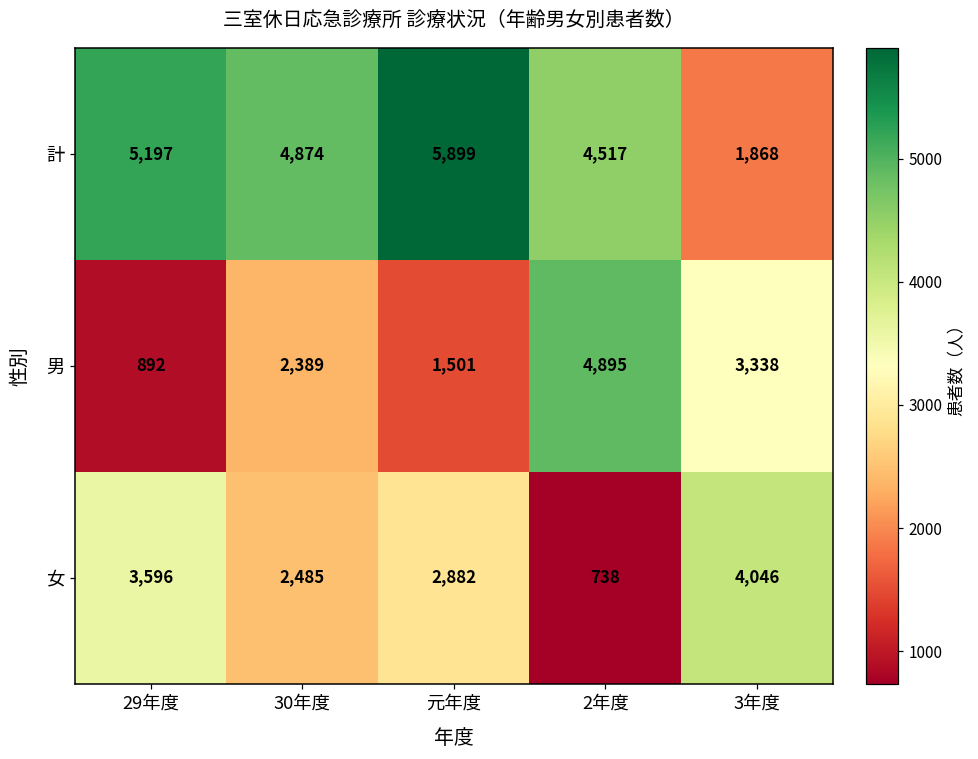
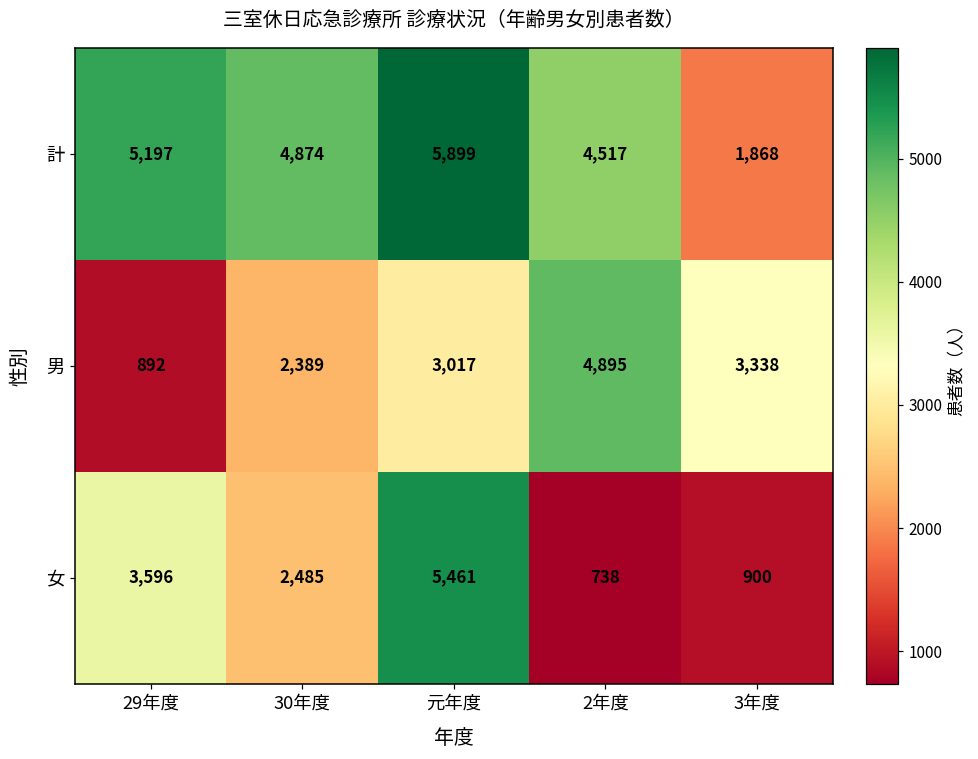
男, 元年度: 1,501 -> 3,017
女, 元年度: 2,882 -> 5,461
女, 3年度: 4,046 -> 900
